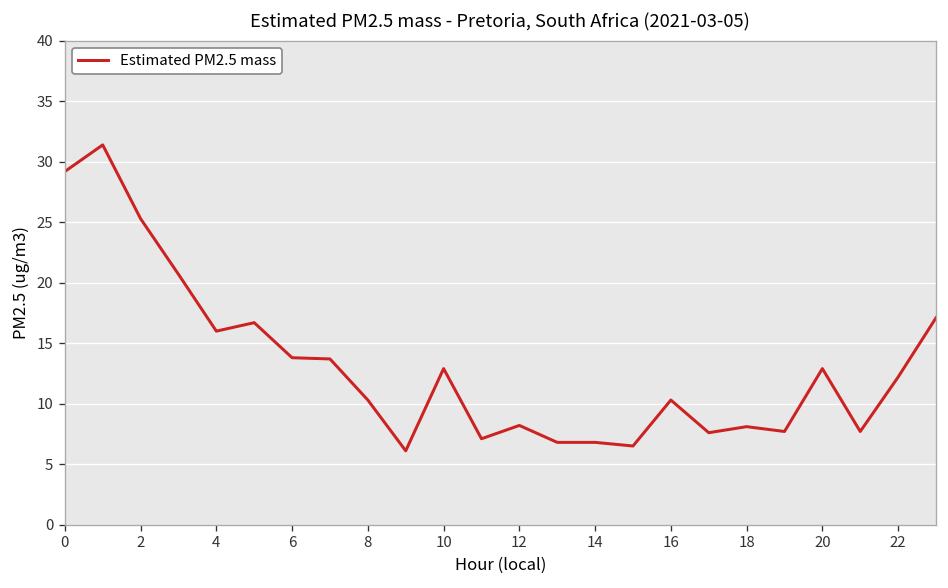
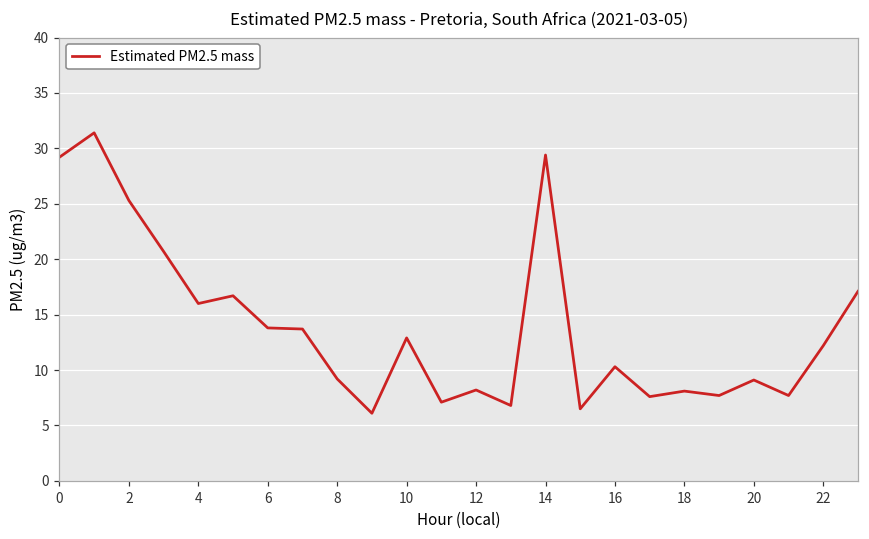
8: 10.3 -> 9.2
14: 6.8 -> 29.4
20: 12.9 -> 9.1
